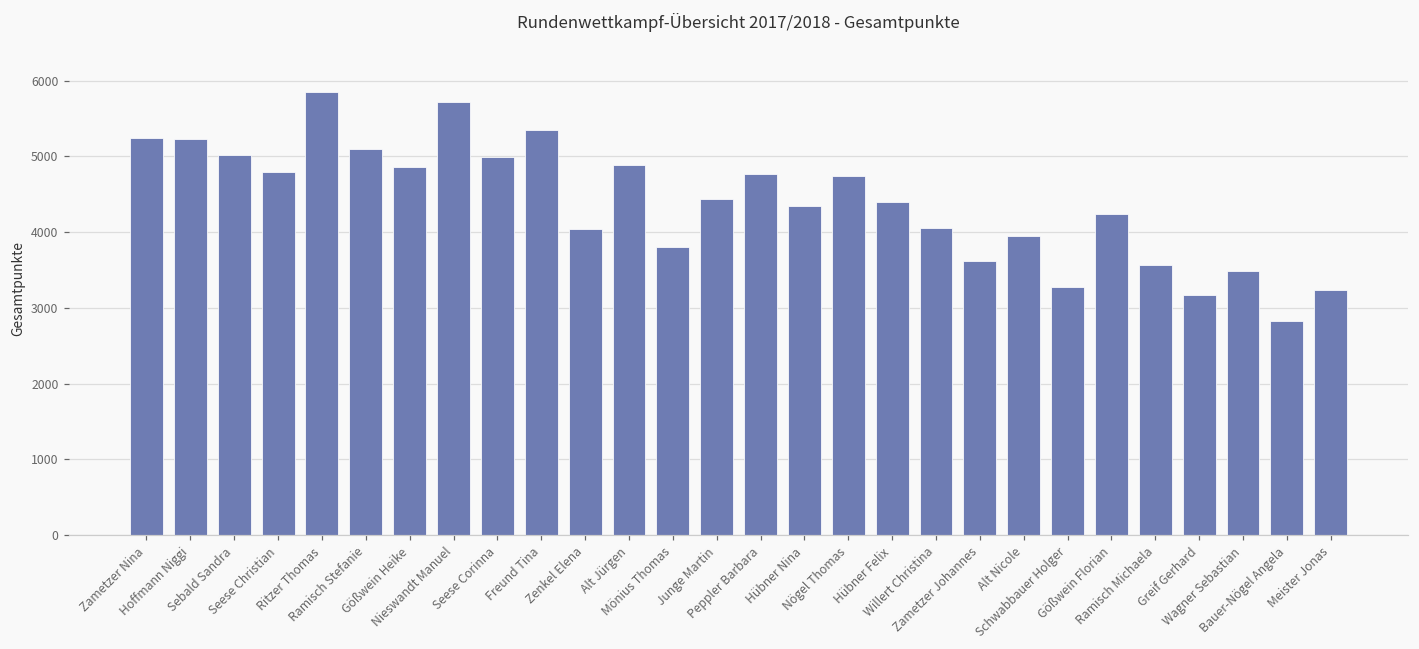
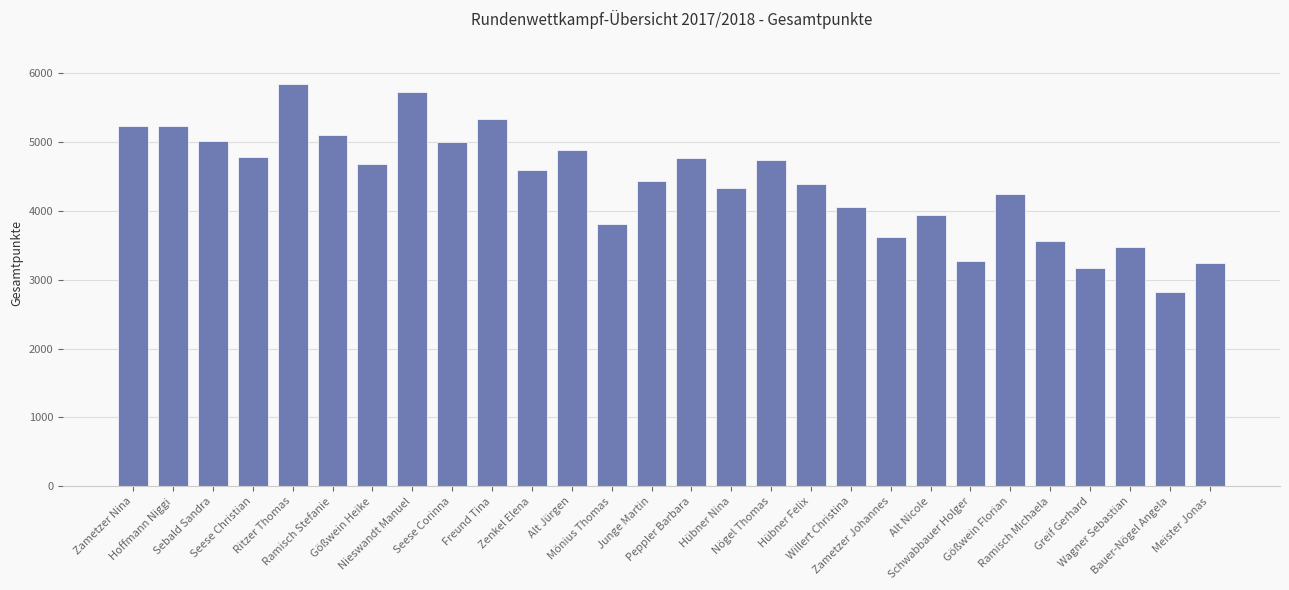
Gößwein Heike: 4900 -> 4700
Zenkel Elena: 4000 -> 4600
